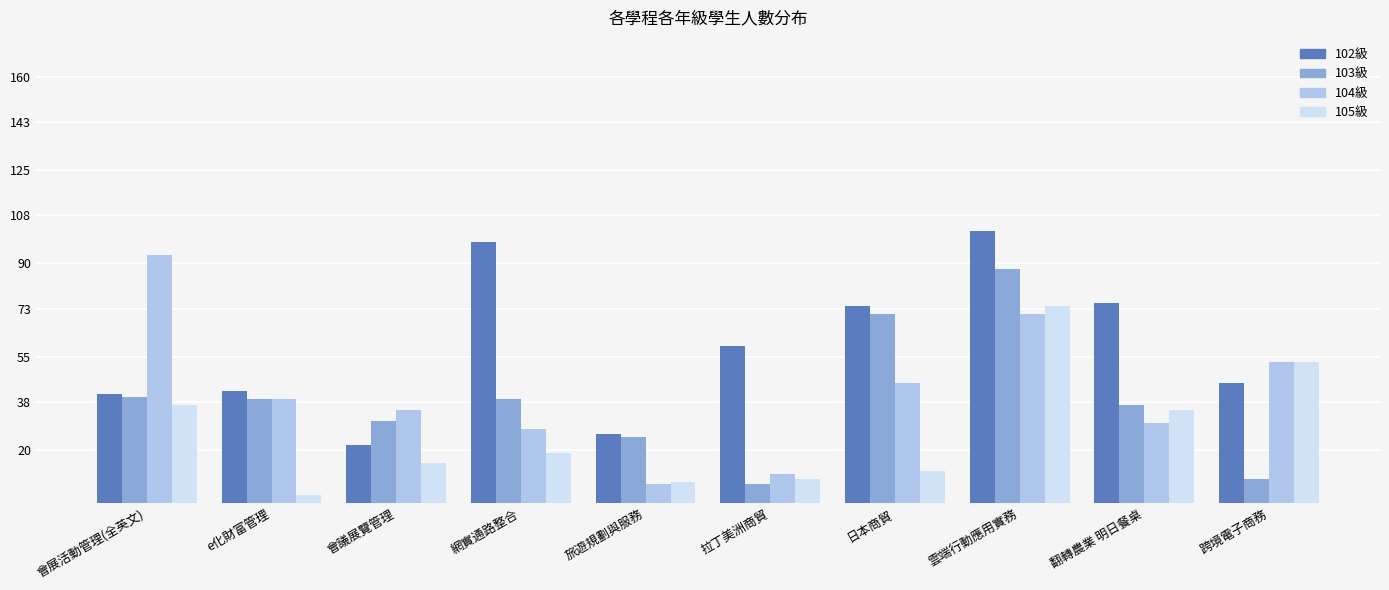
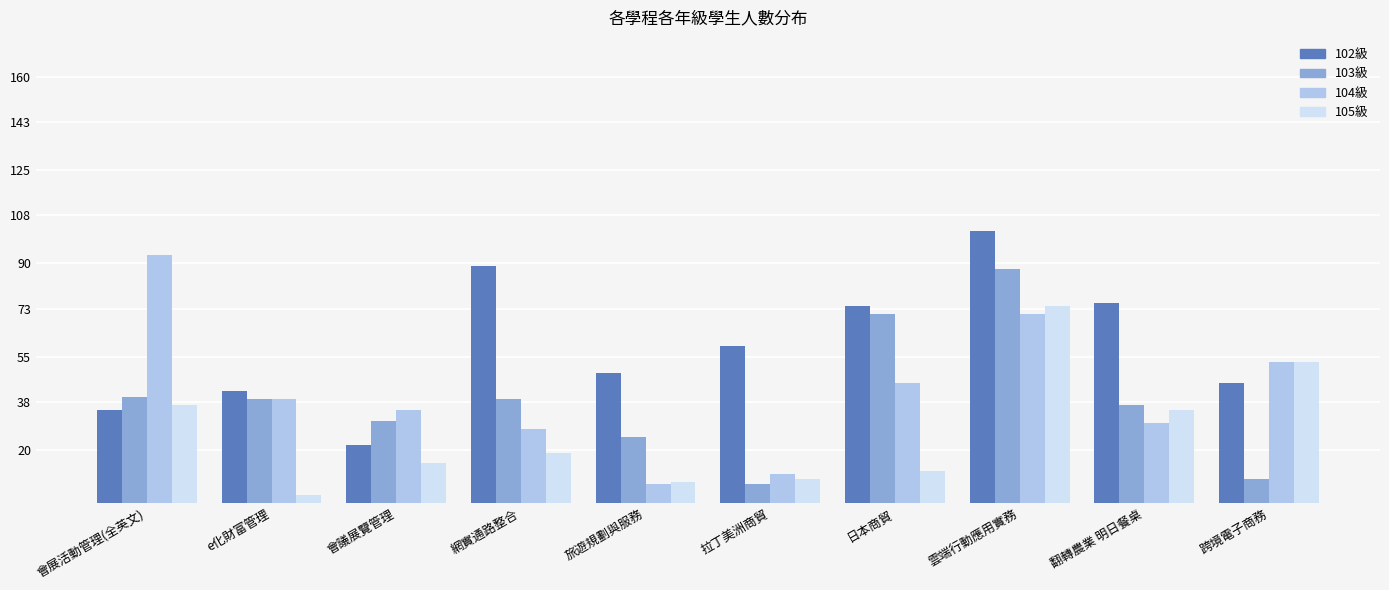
102級, 會展活動管理(全英文): 41 -> 35
102級, 網實通路整合: 98 -> 89
102級, 旅遊規劃與服務: 26 -> 49
